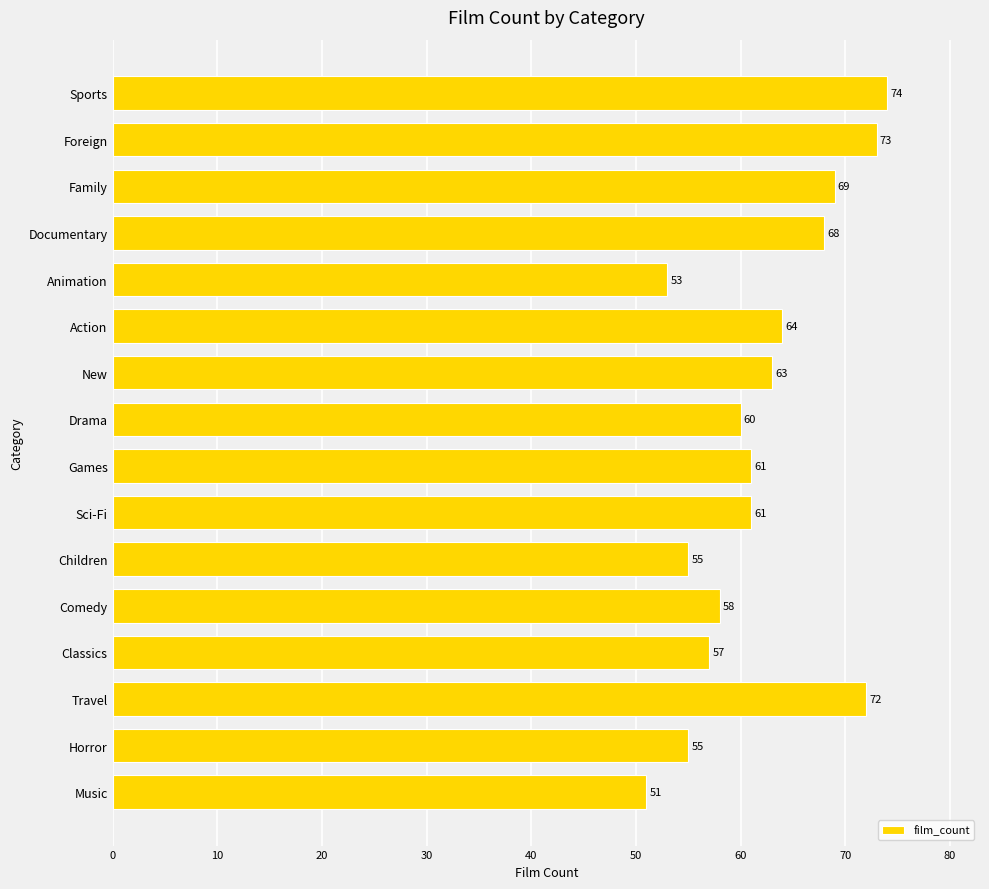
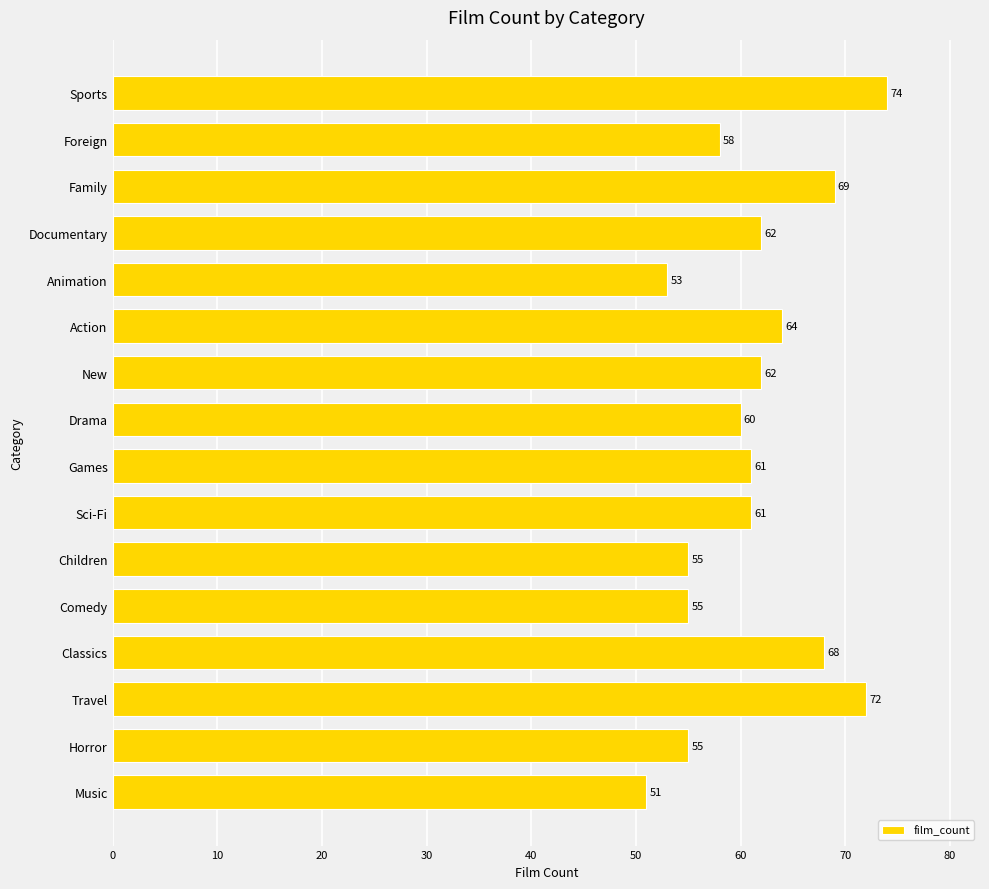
Foreign: 73 -> 58
Documentary: 68 -> 62
New: 63 -> 62
Comedy: 58 -> 55
Classics: 57 -> 68
